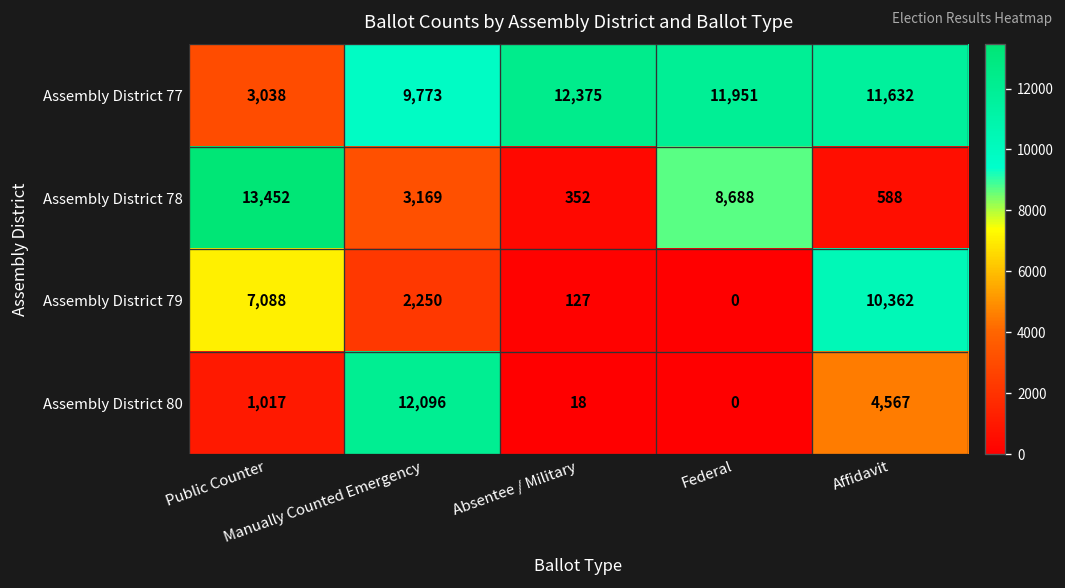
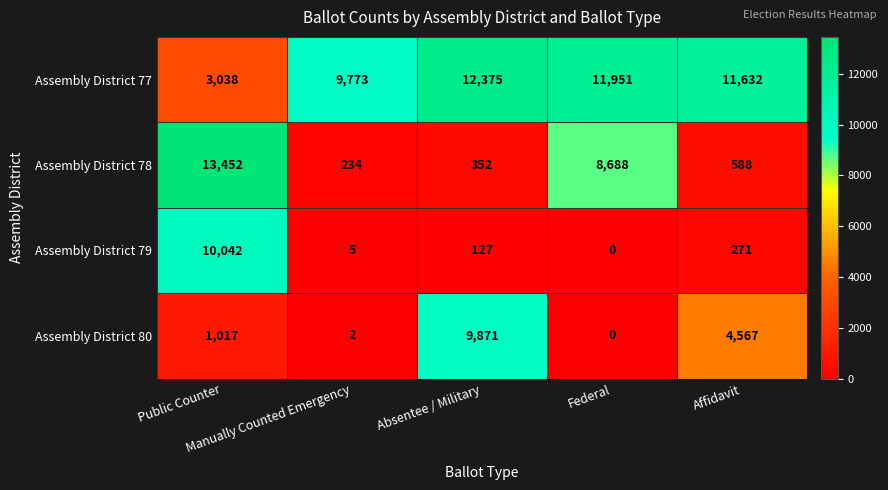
Assembly District 78, Manually Counted Emergency: 3,169 -> 234
Assembly District 79, Public Counter: 7,088 -> 10,042
Assembly District 79, Manually Counted Emergency: 2,250 -> 5
Assembly District 79, Affidavit: 10,362 -> 271
Assembly District 80, Manually Counted Emergency: 12,096 -> 2
Assembly District 80, Absentee / Military: 18 -> 9,871
